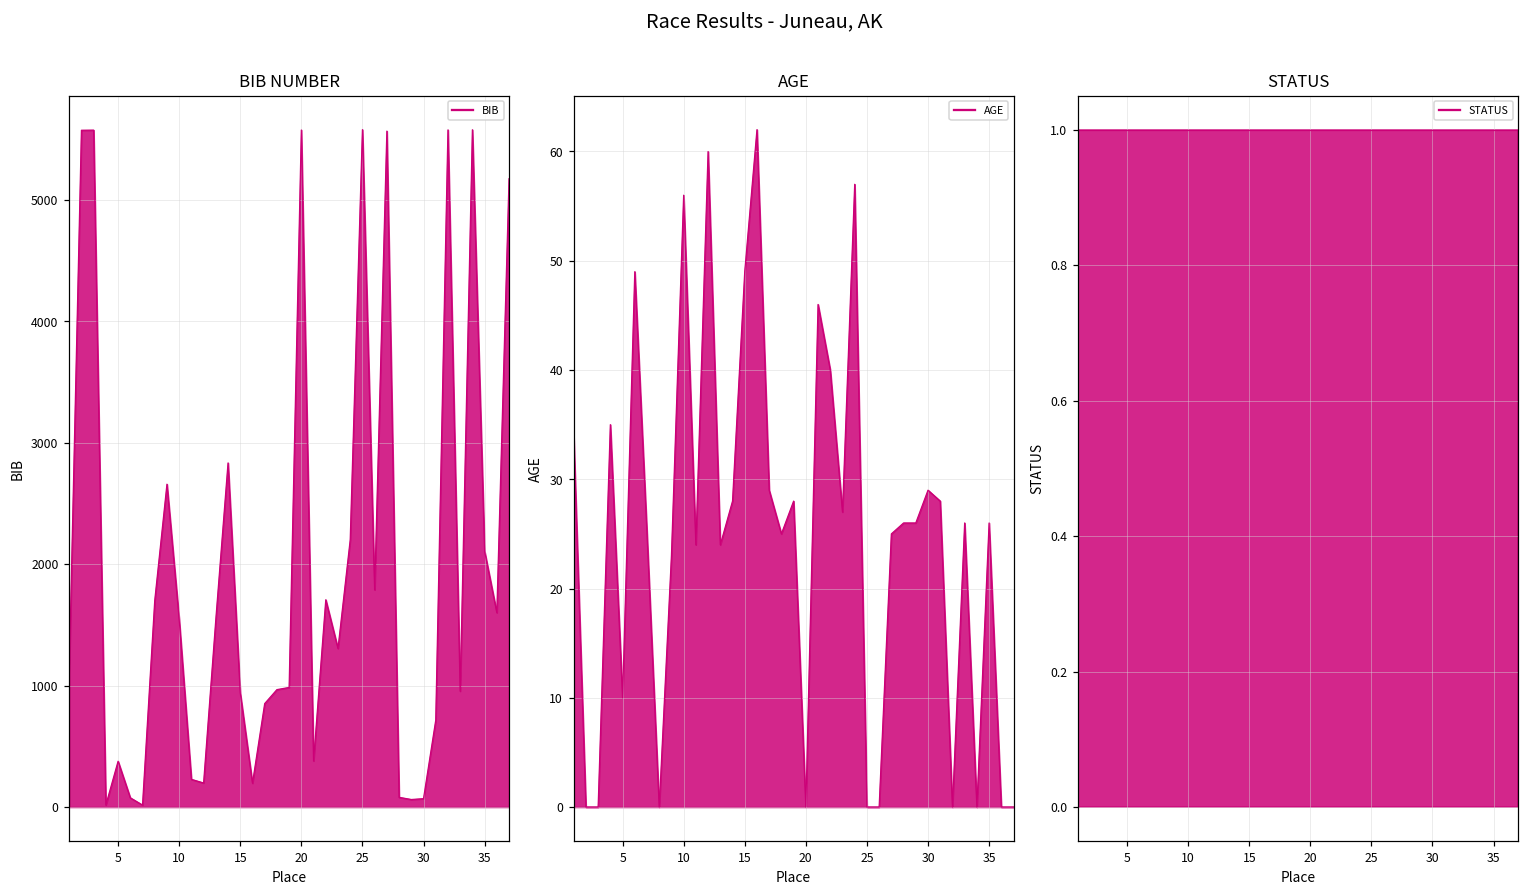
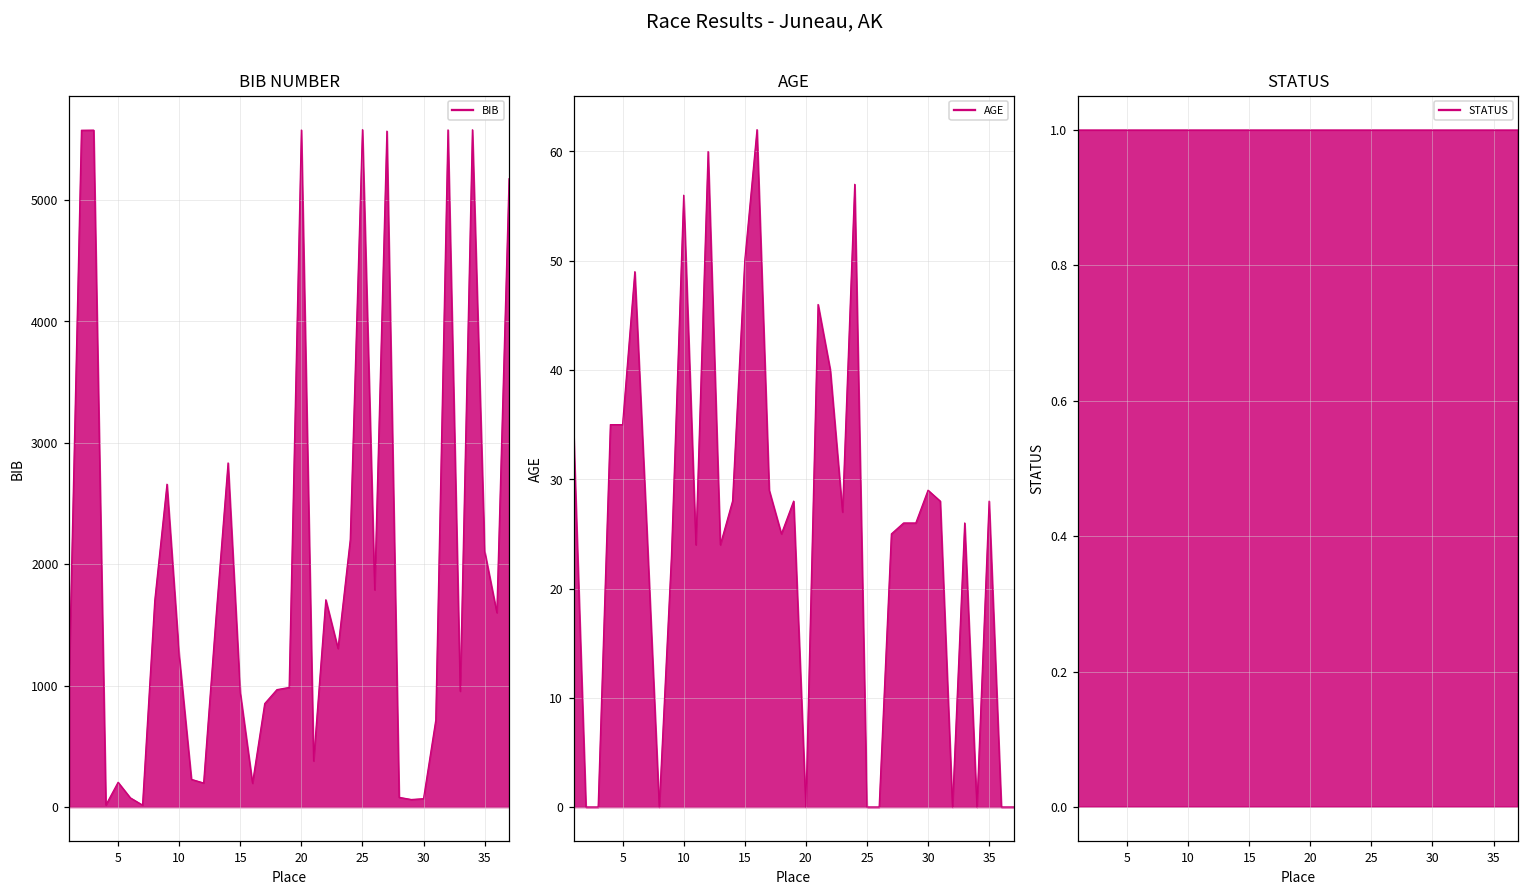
BIB NUMBER, 5: 380 -> 200
BIB NUMBER, 10: 1550 -> 1240
AGE, 5: 10 -> 35
AGE, 15: 49 -> 50
AGE, 35: 26 -> 28
